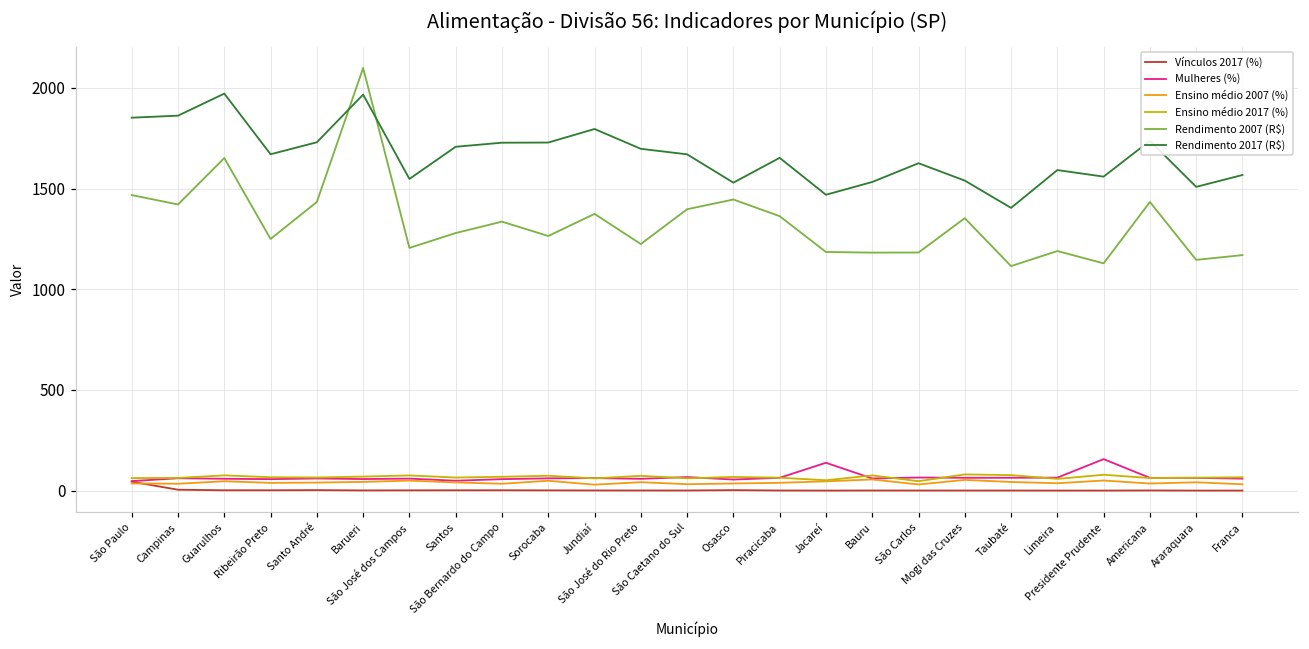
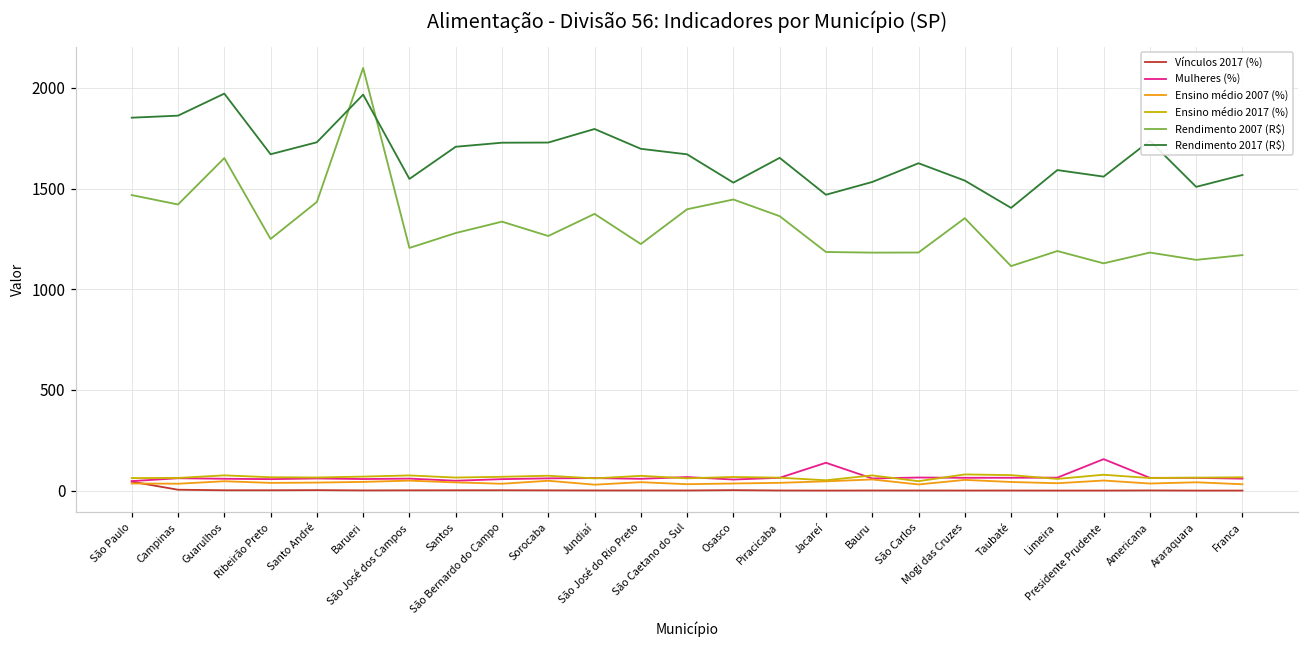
Rendimento 2007 (R$), Americana: 1430 -> 1180
